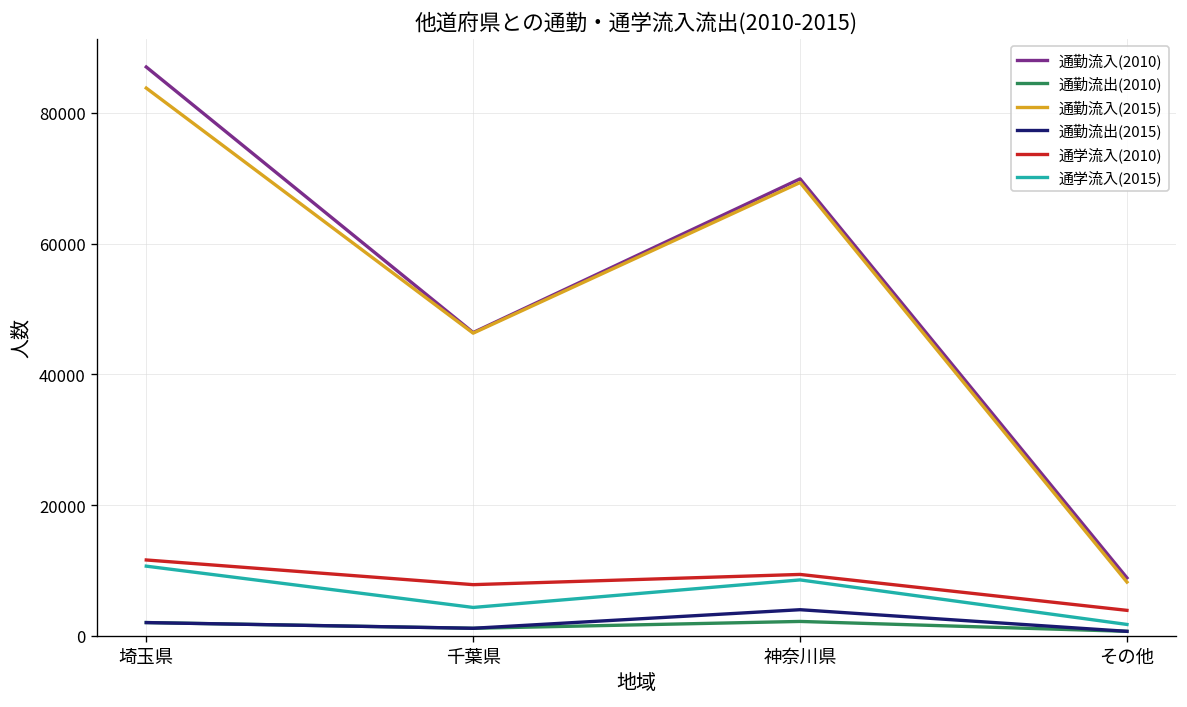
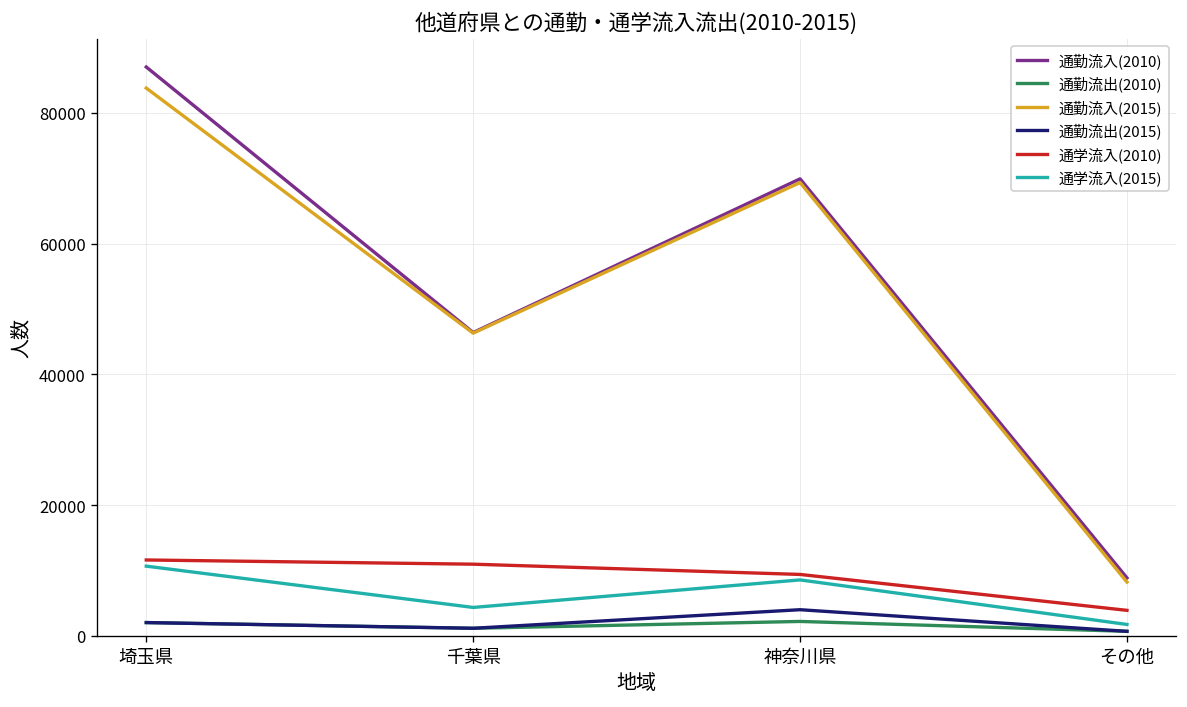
通学流入(2010), 千葉県: 8000 -> 11000
